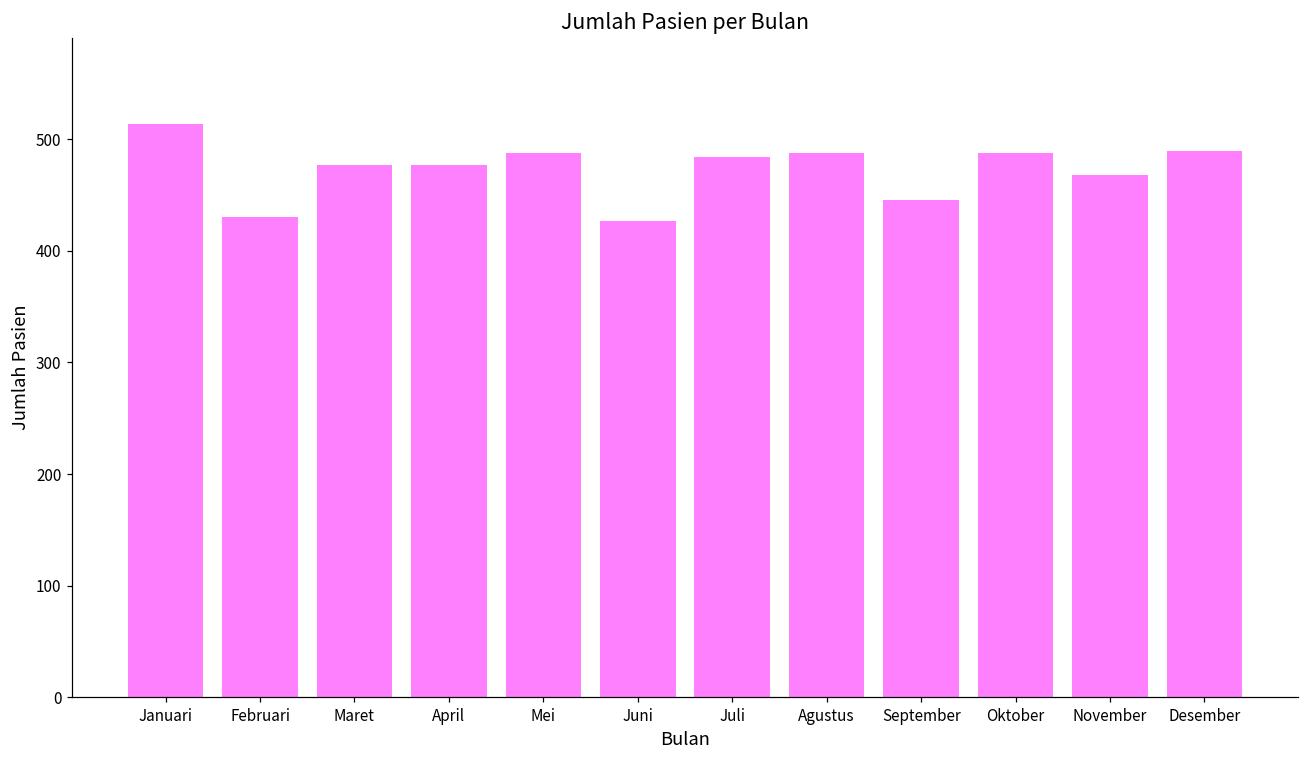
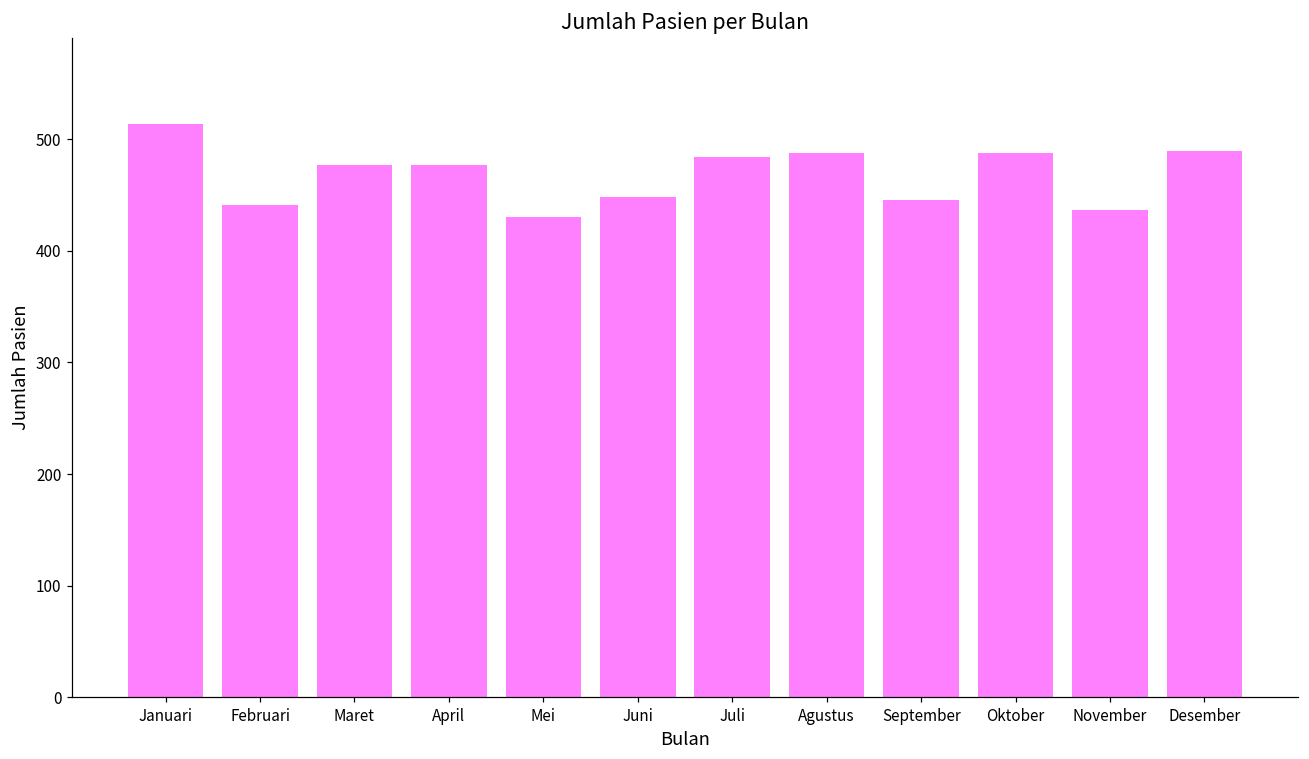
Februari: 430 -> 441
Mei: 488 -> 430
Juni: 427 -> 448
November: 468 -> 437
